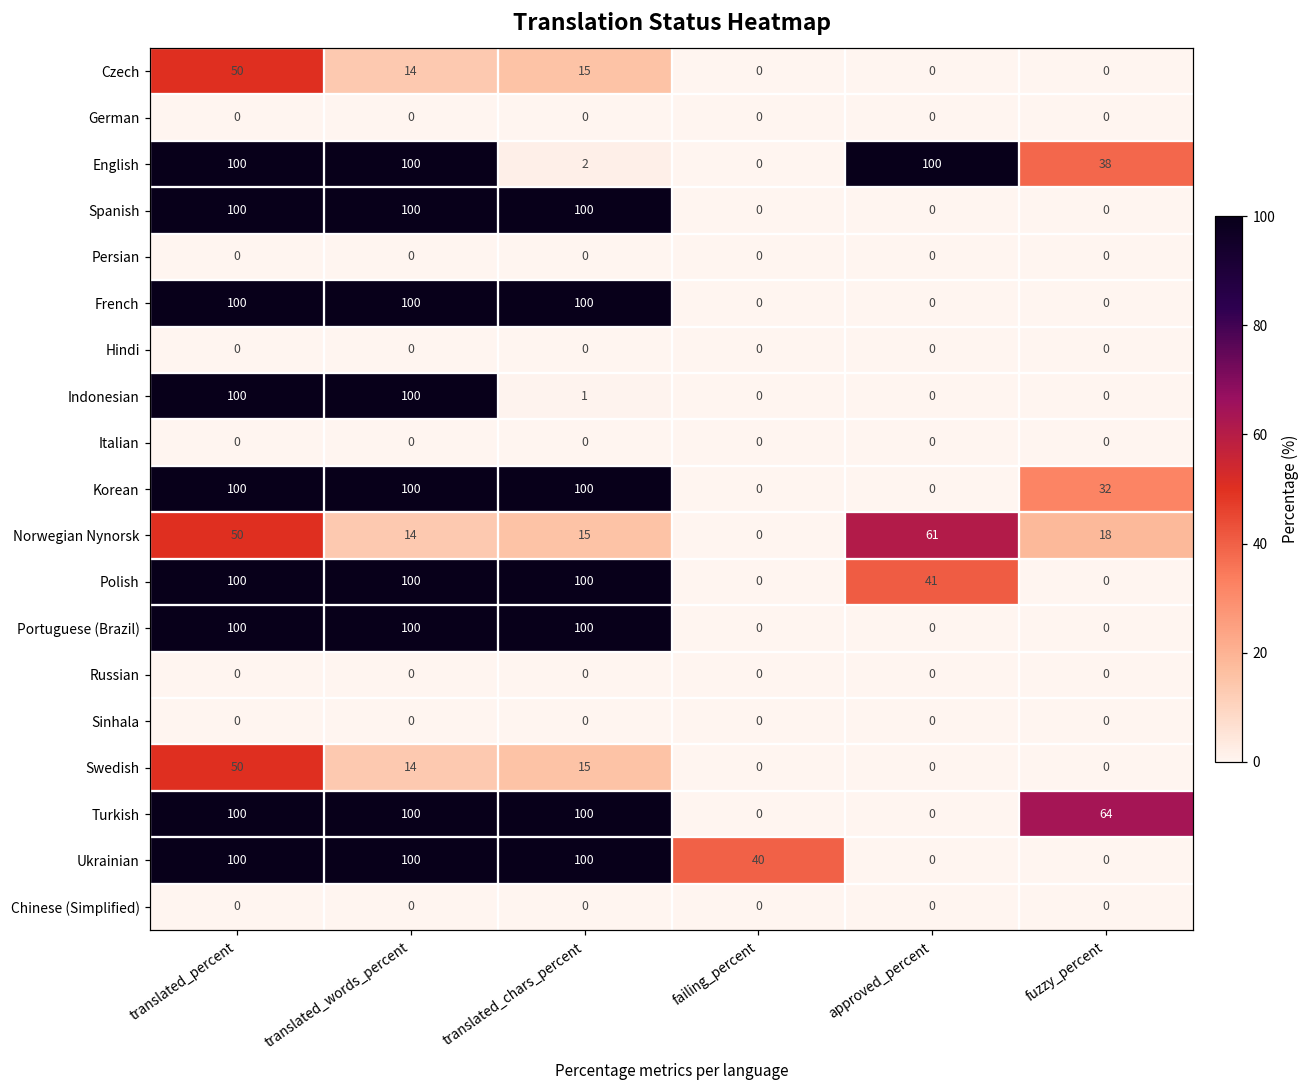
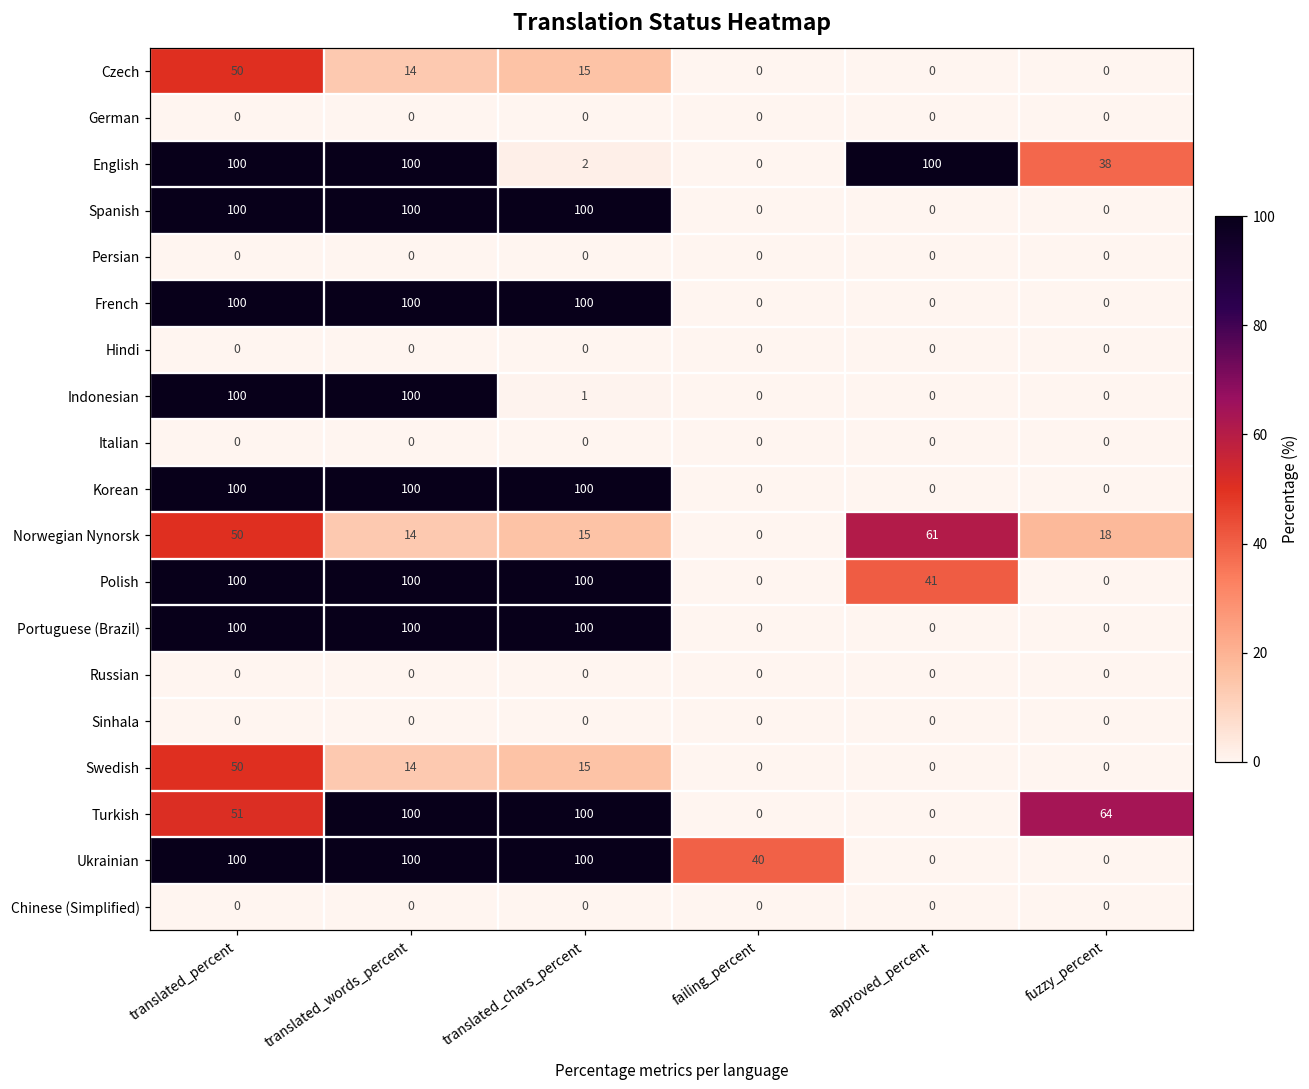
Korean, fuzzy_percent: 32 -> 0
Turkish, translated_percent: 100 -> 51
